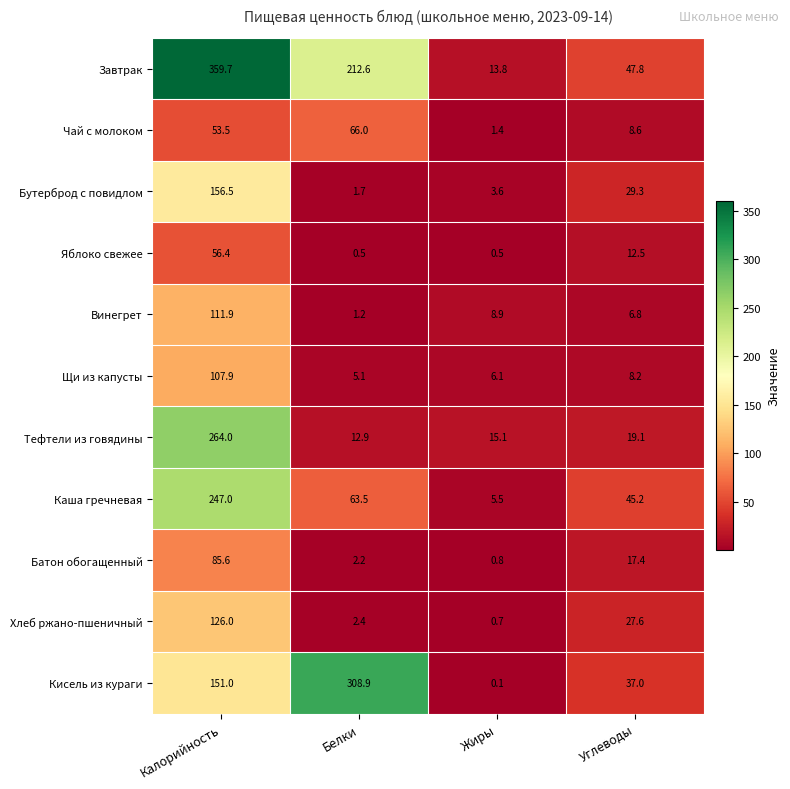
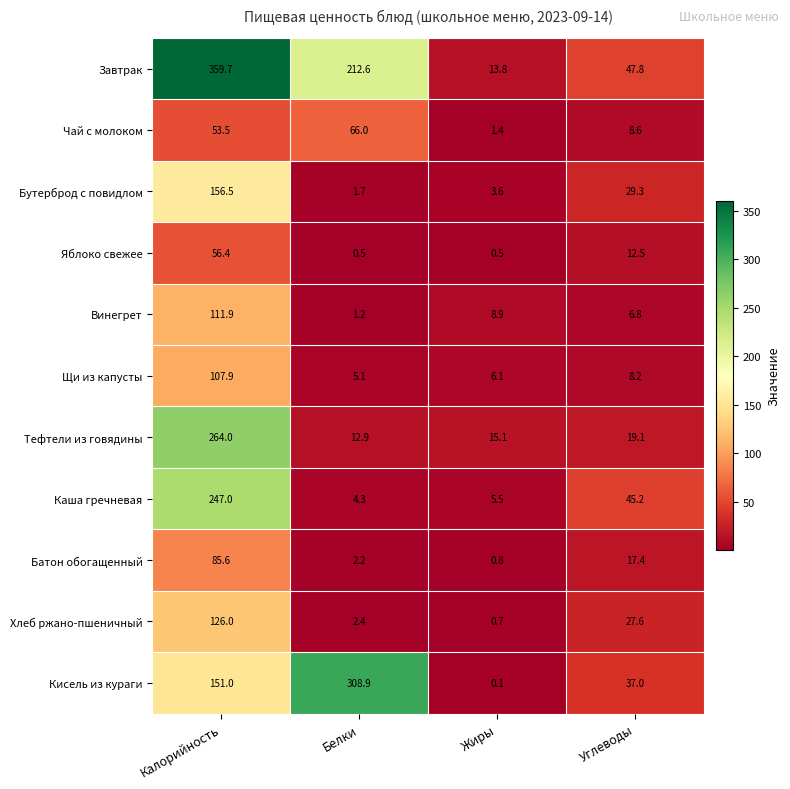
Каша гречневая, Белки: 63.5 -> 4.3
